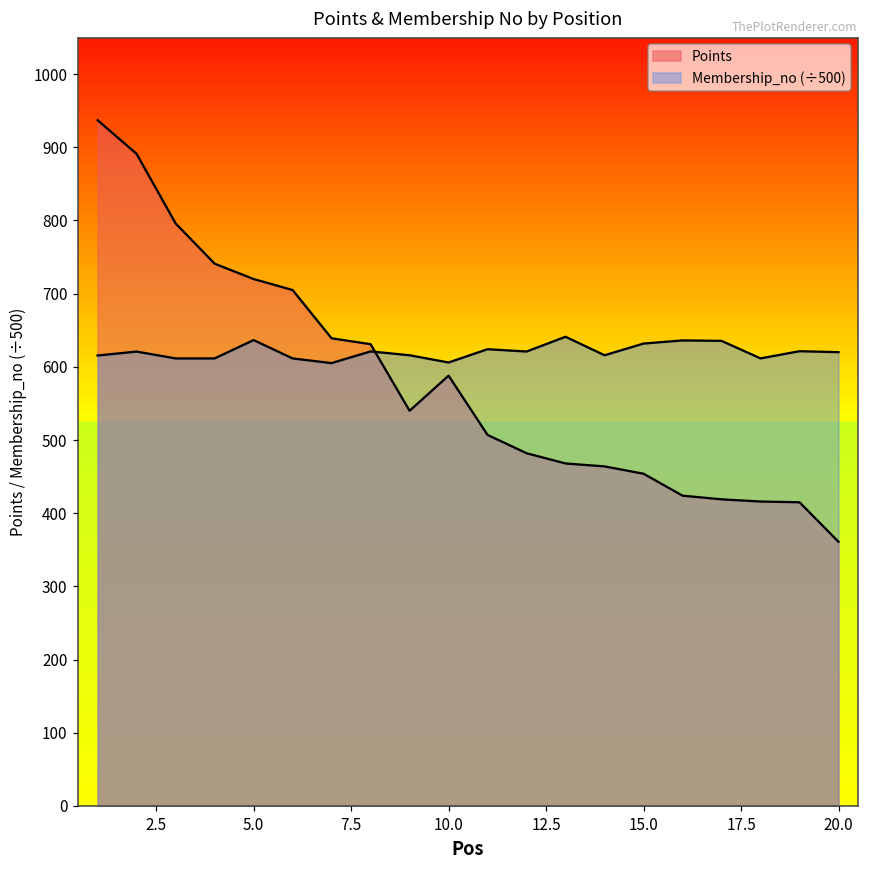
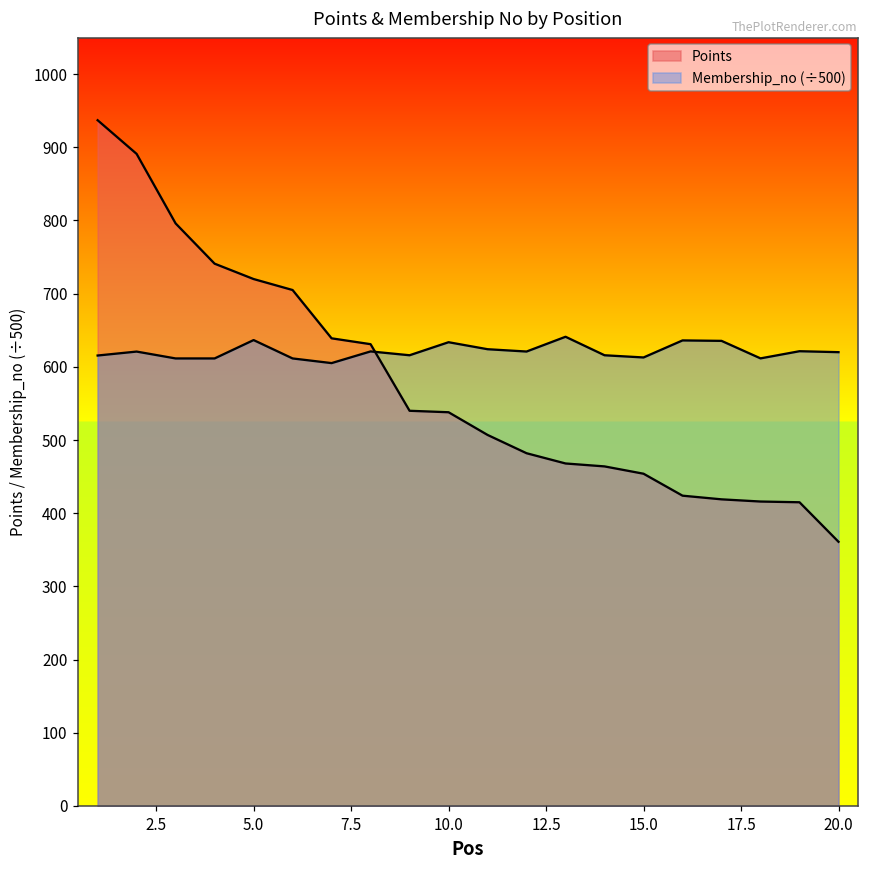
Points, 10.0: 590 -> 540
Membership_no (÷500), 10.0: 610 -> 630
Membership_no (÷500), 15.0: 630 -> 610
